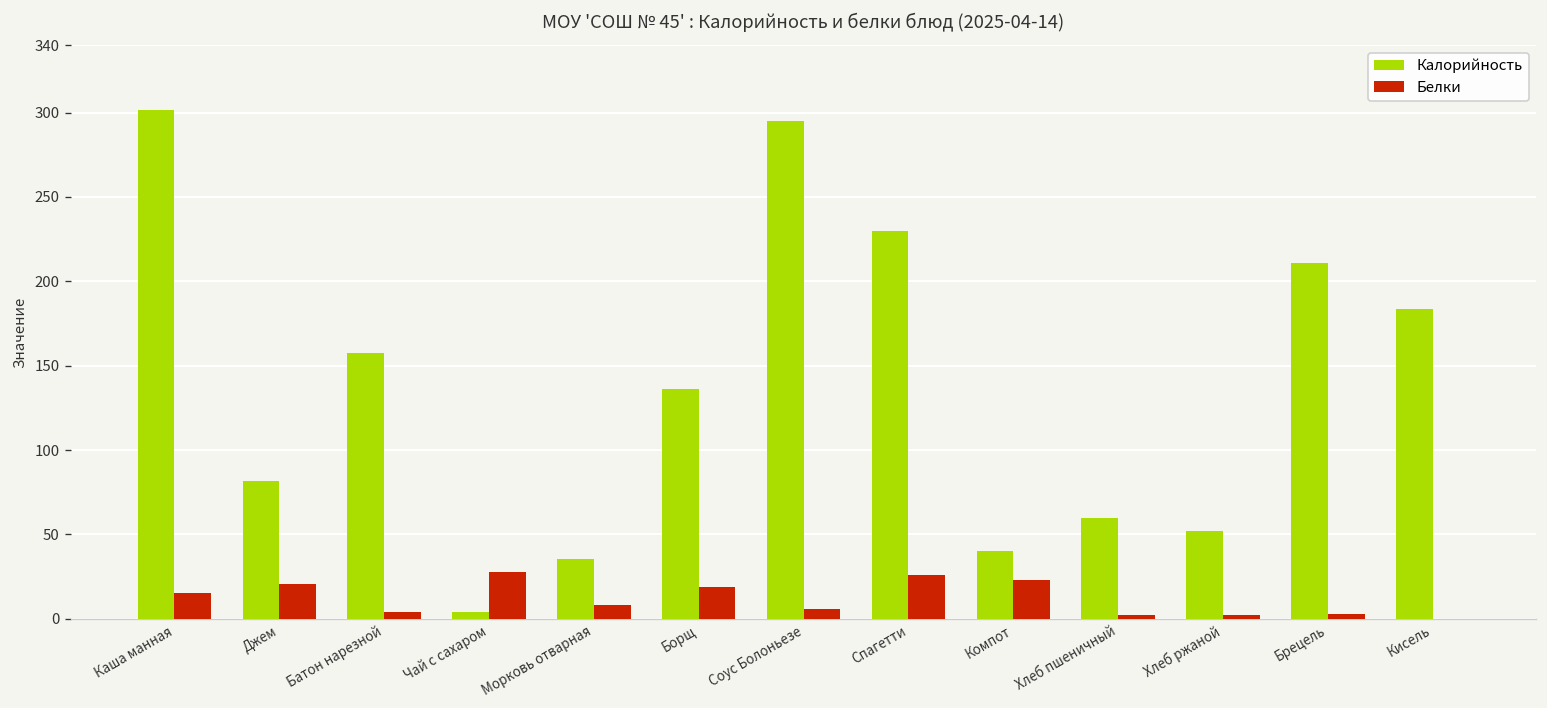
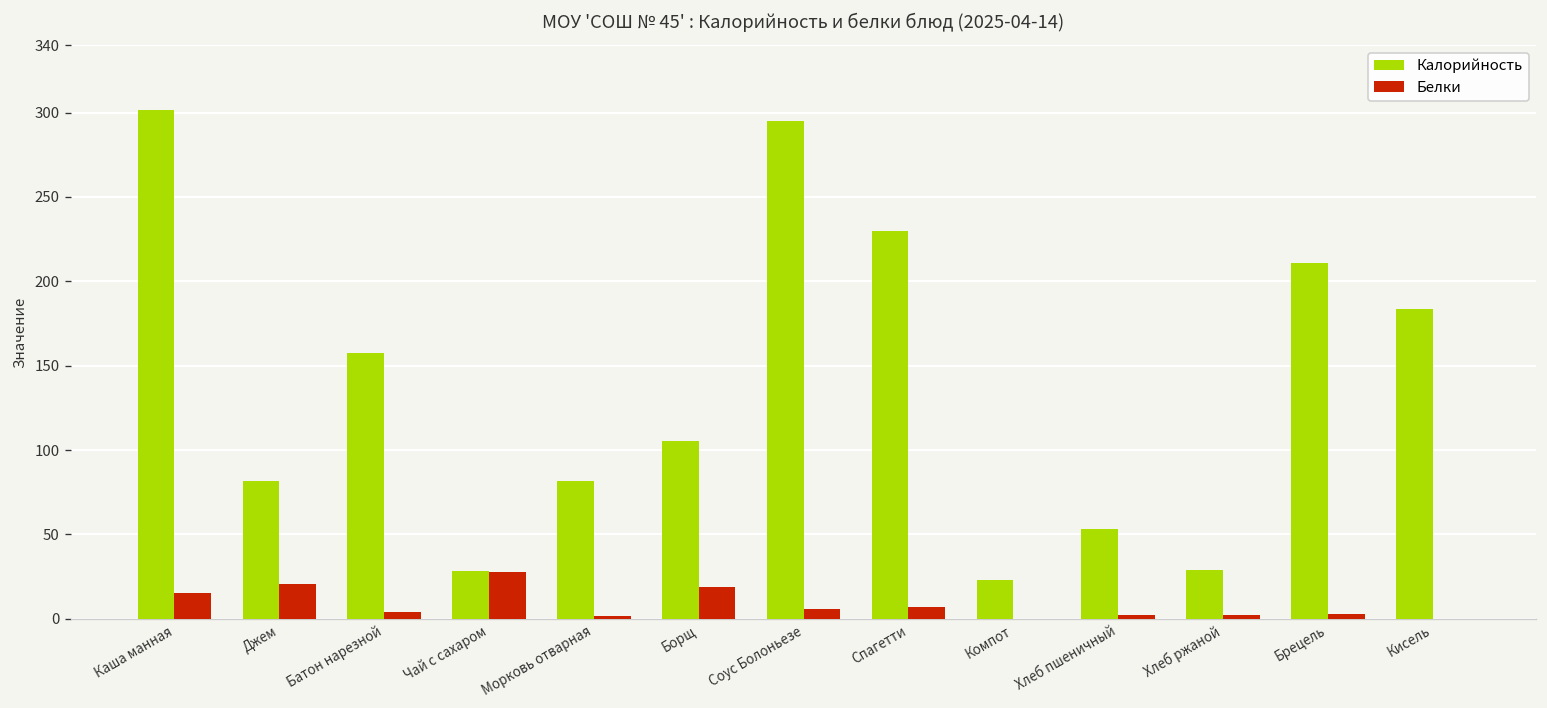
Калорийность, Чай с сахаром: 4 -> 28
Калорийность, Морковь отварная: 35 -> 82
Белки, Морковь отварная: 8 -> 1
Калорийность, Борщ: 136 -> 105
Белки, Спагетти: 26 -> 7
Калорийность, Компот: 40 -> 23
Белки, Компот: 23 -> 0
Калорийность, Хлеб пшеничный: 60 -> 53
Калорийность, Хлеб ржаной: 52 -> 29
